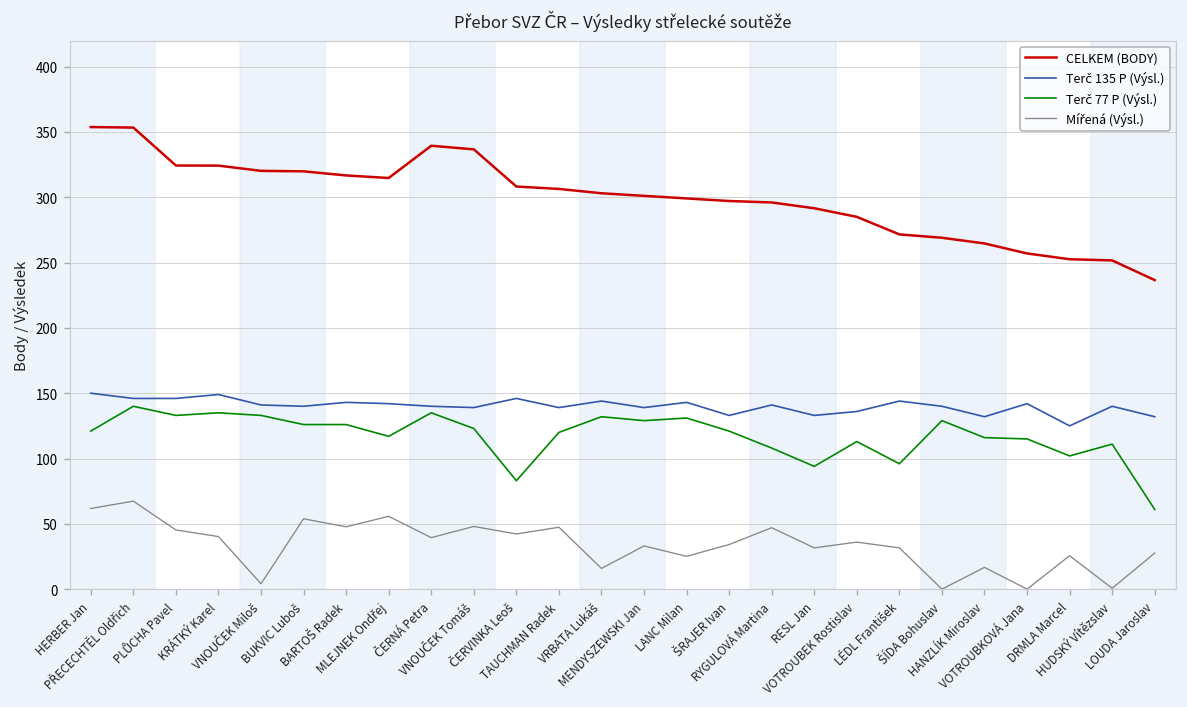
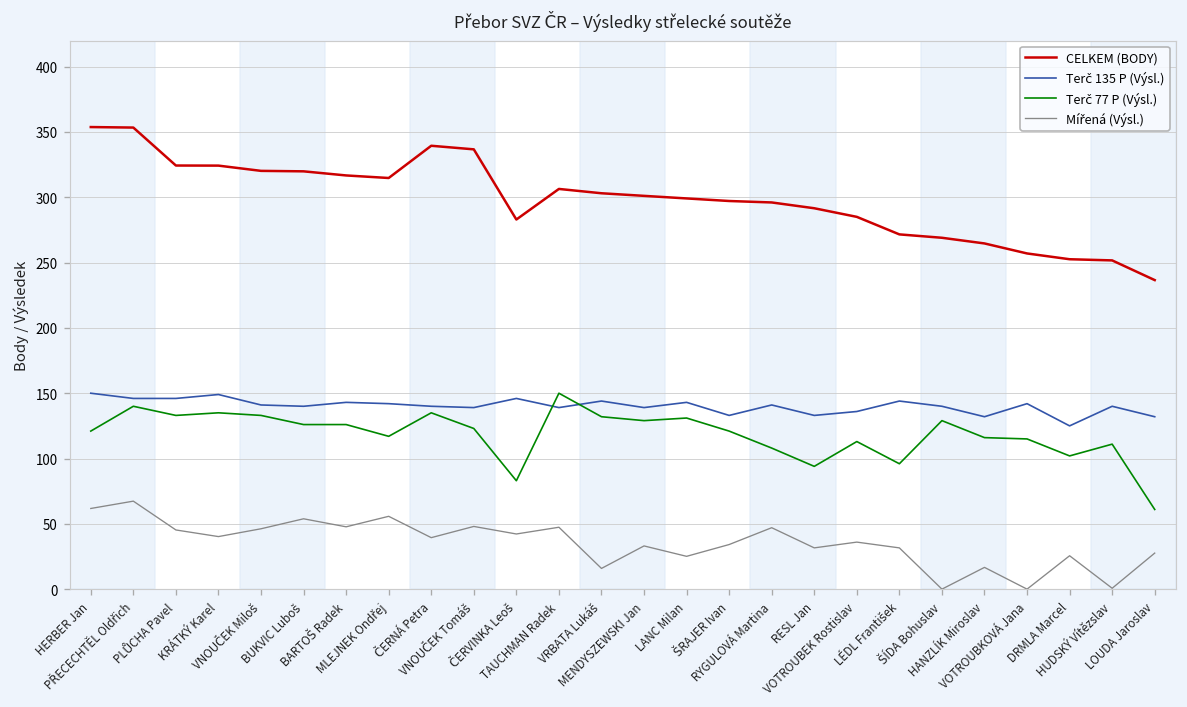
Mířená (Výsl.), VNOUČEK Miloš: 4 -> 46
CELKEM (BODY), ČERVINKA Leoš: 308 -> 283
Terč 77 P (Výsl.), TAUCHMAN Radek: 120 -> 150
